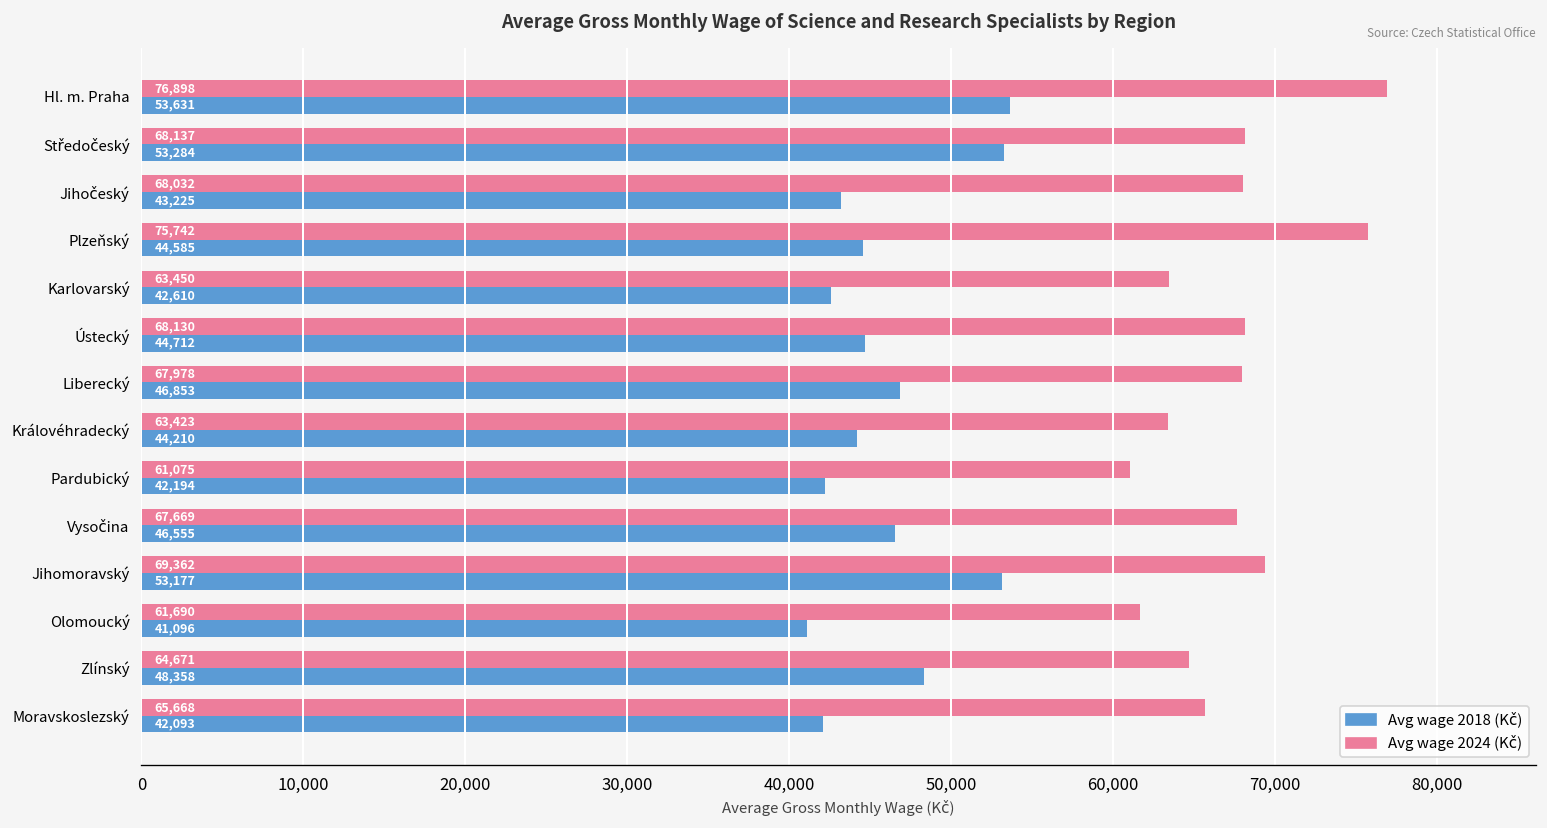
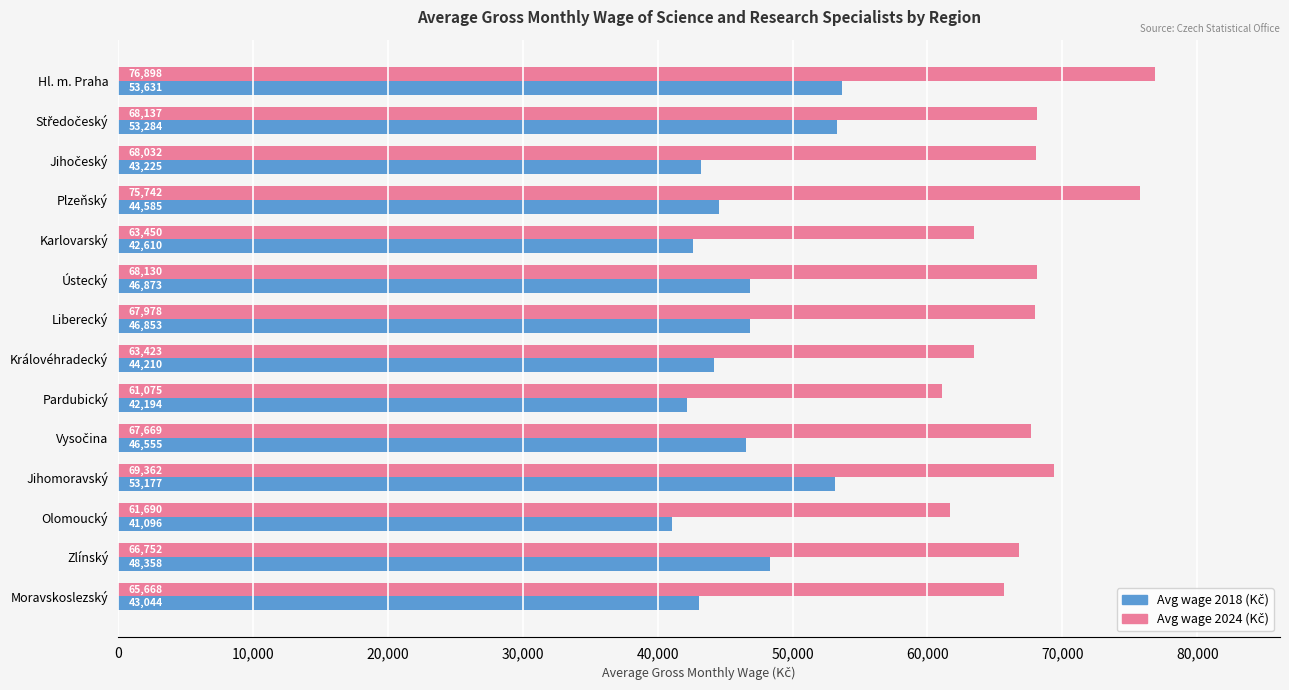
Avg wage 2018 (Kč), Ústecký: 44,712 -> 46,873
Avg wage 2024 (Kč), Zlínský: 64,671 -> 66,752
Avg wage 2018 (Kč), Moravskoslezský: 42,093 -> 43,044
